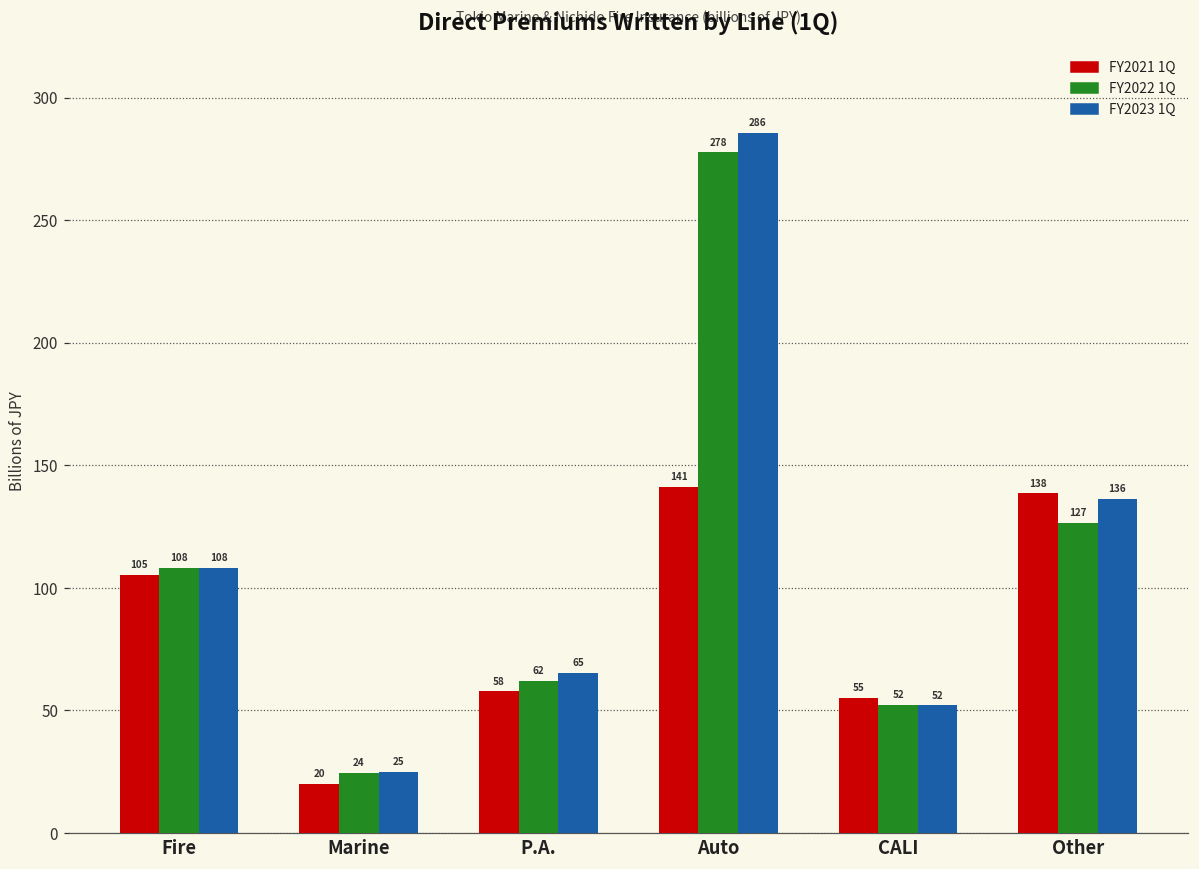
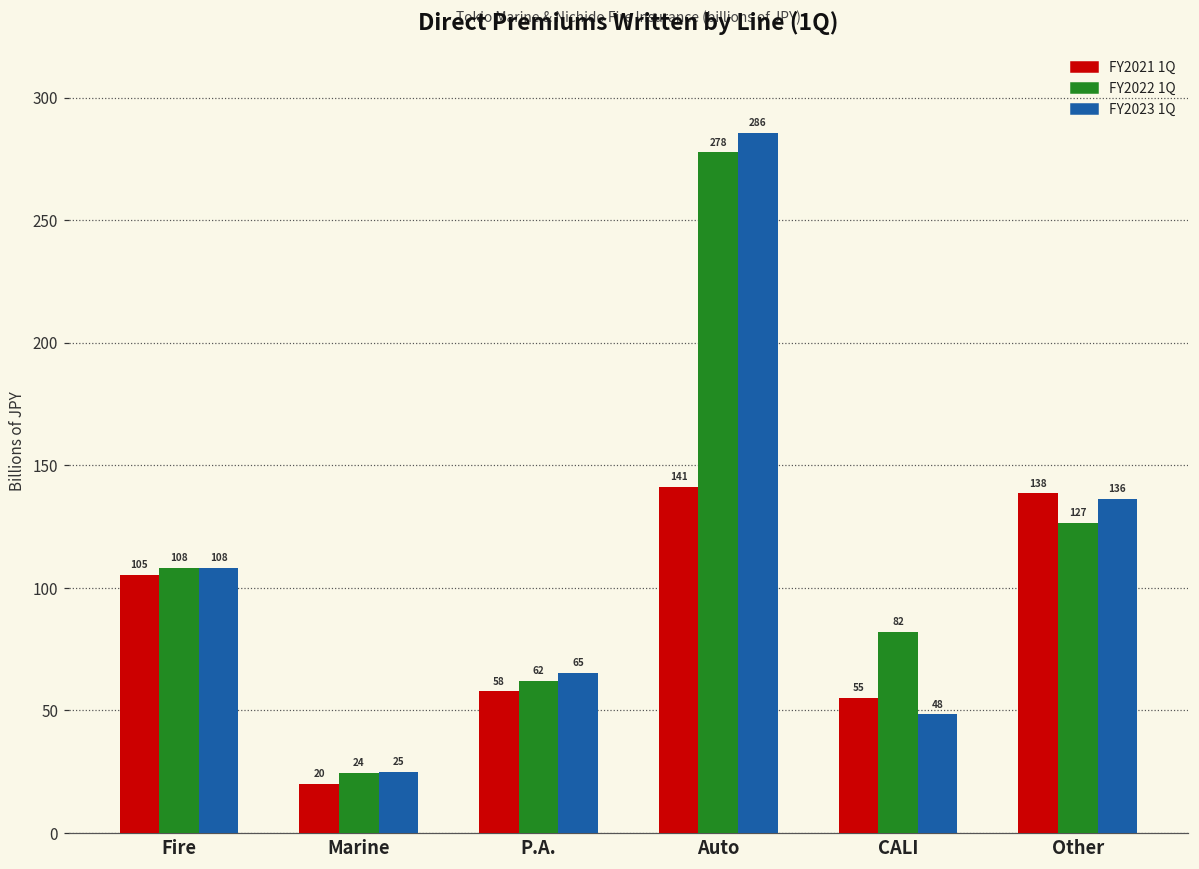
FY2022 1Q, CALI: 52 -> 82
FY2023 1Q, CALI: 52 -> 48
